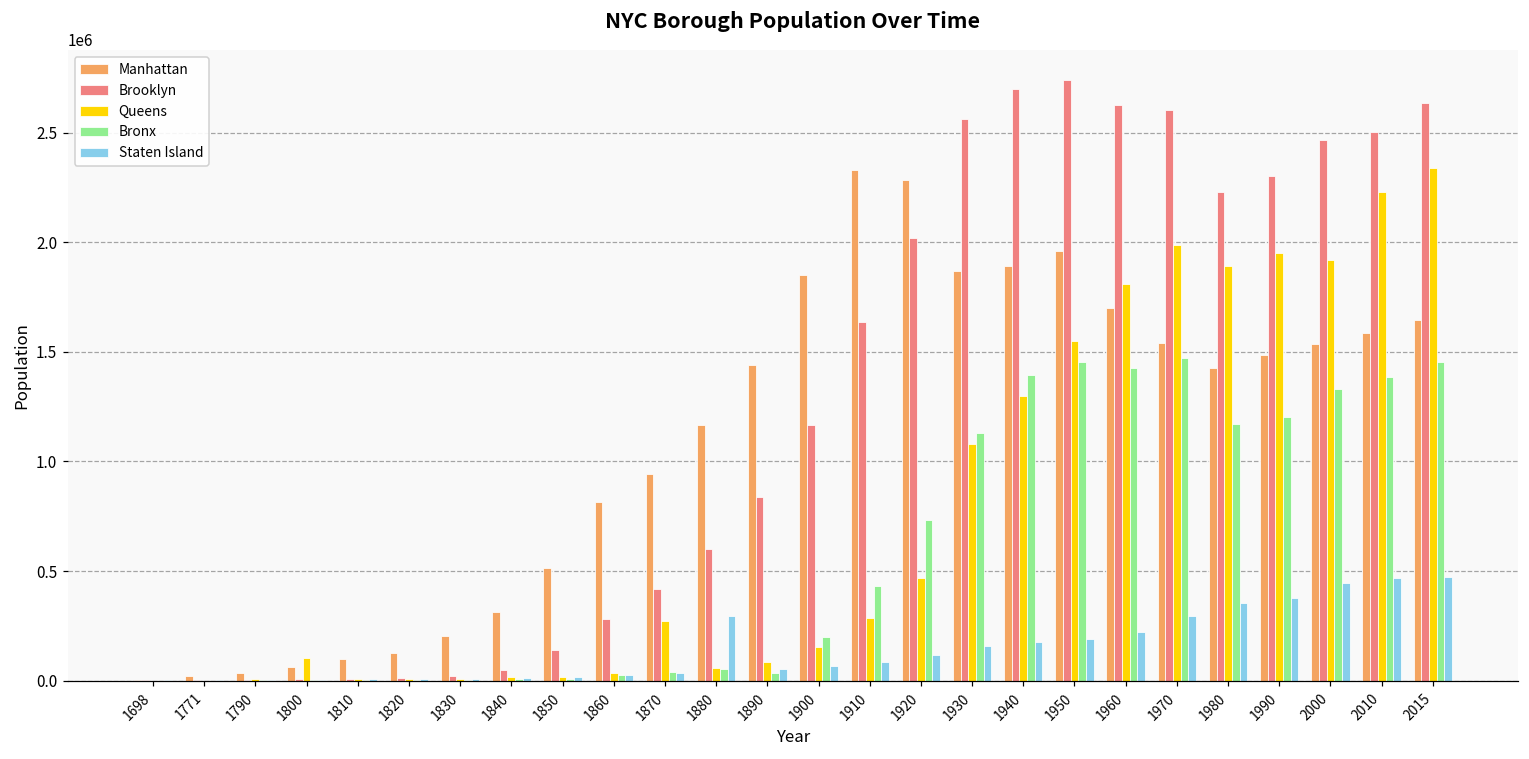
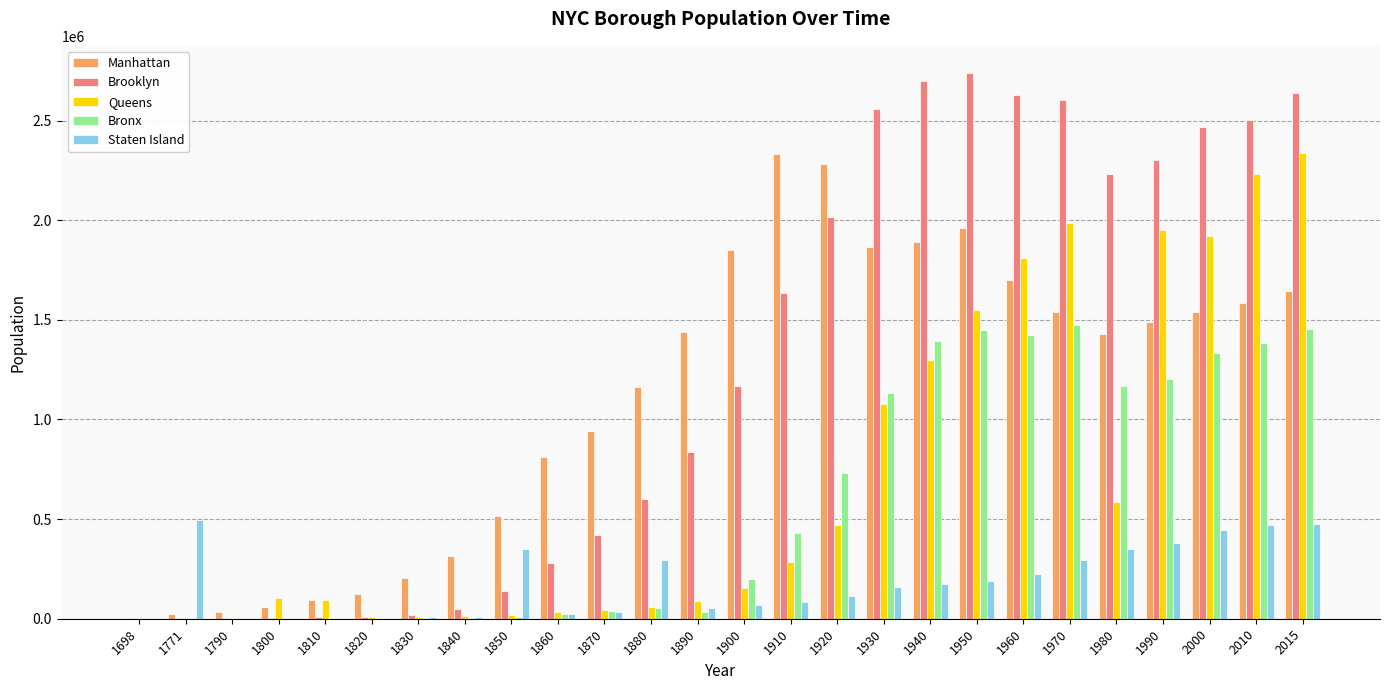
Staten Island, 1771: 0 -> 500000
Queens, 1810: 10000 -> 90000
Staten Island, 1850: 20000 -> 350000
Queens, 1870: 270000 -> 50000
Queens, 1980: 1890000 -> 590000
